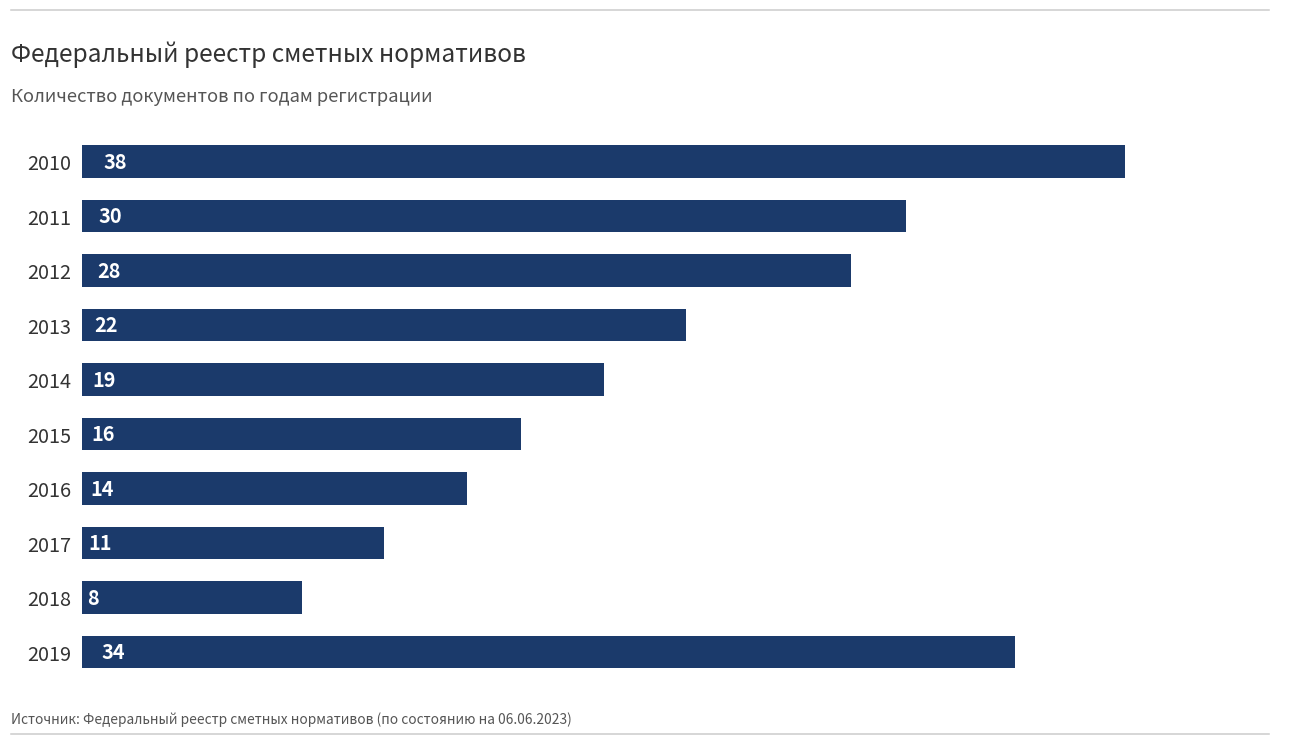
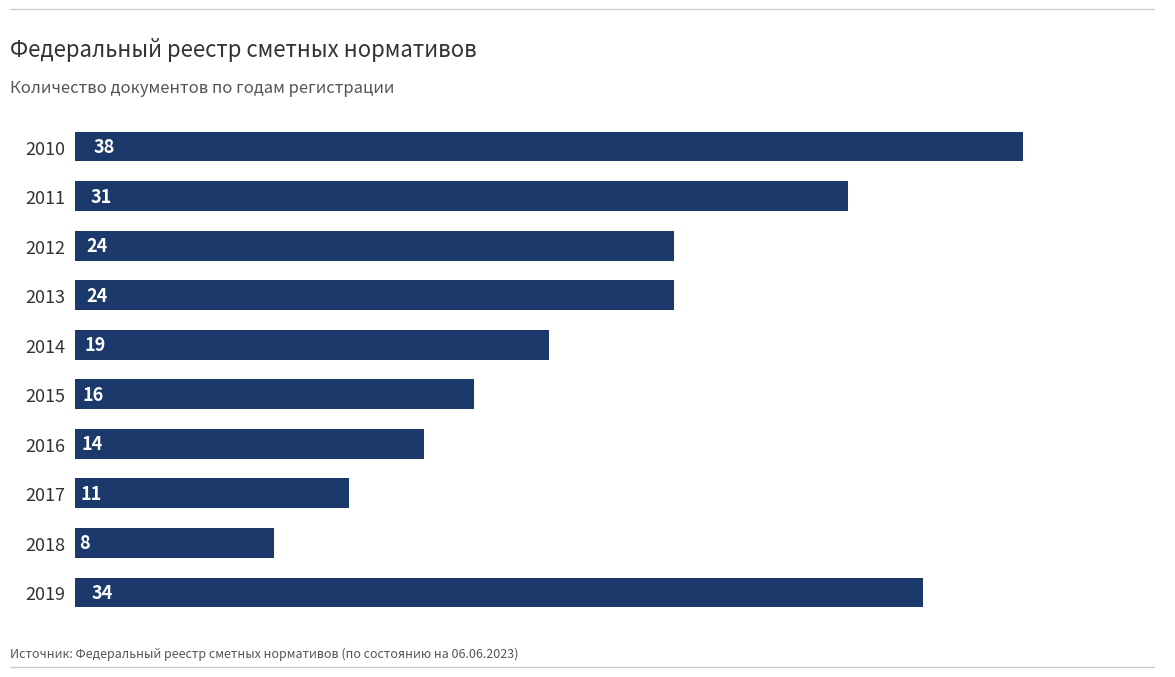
2011: 30 -> 31
2012: 28 -> 24
2013: 22 -> 24
